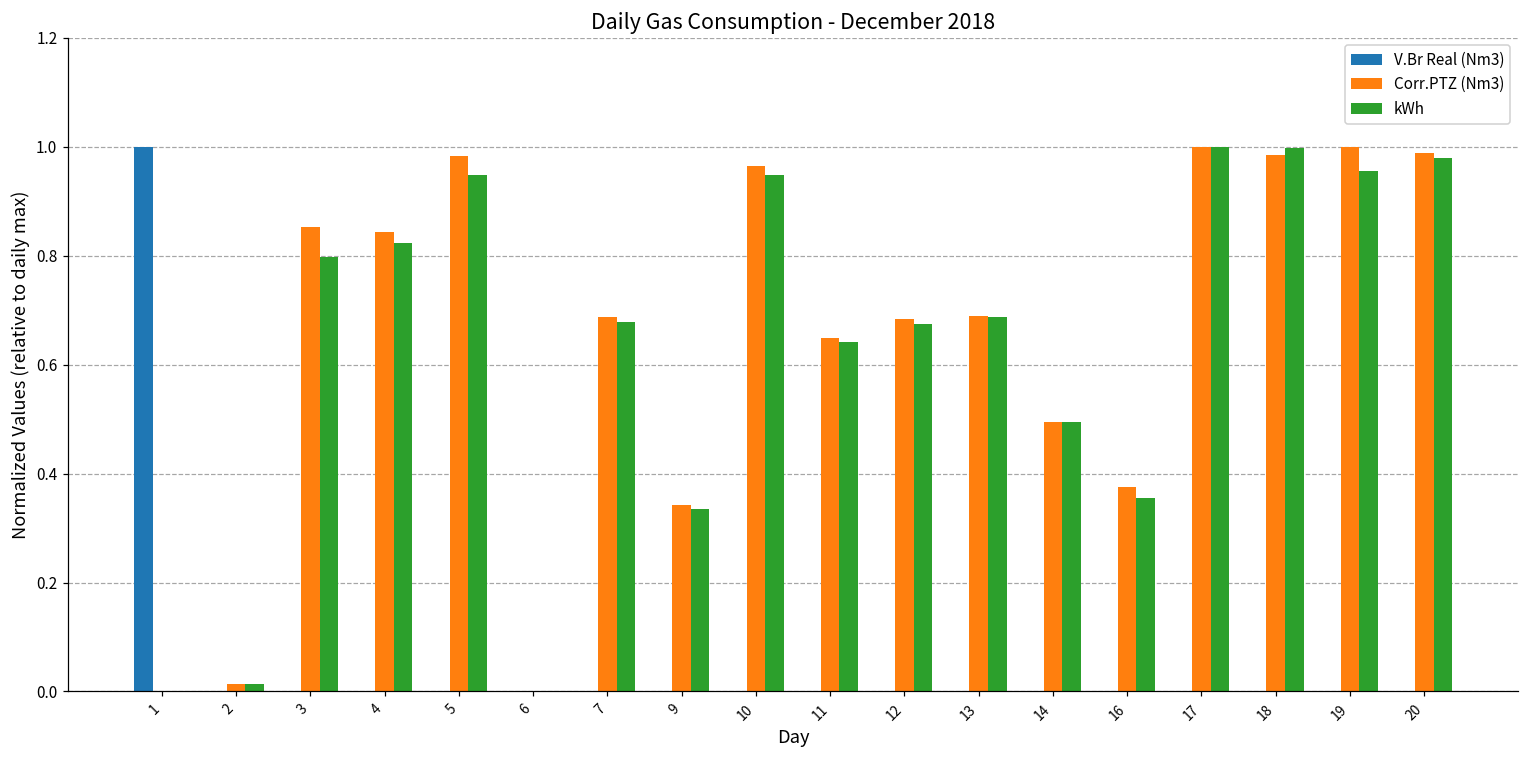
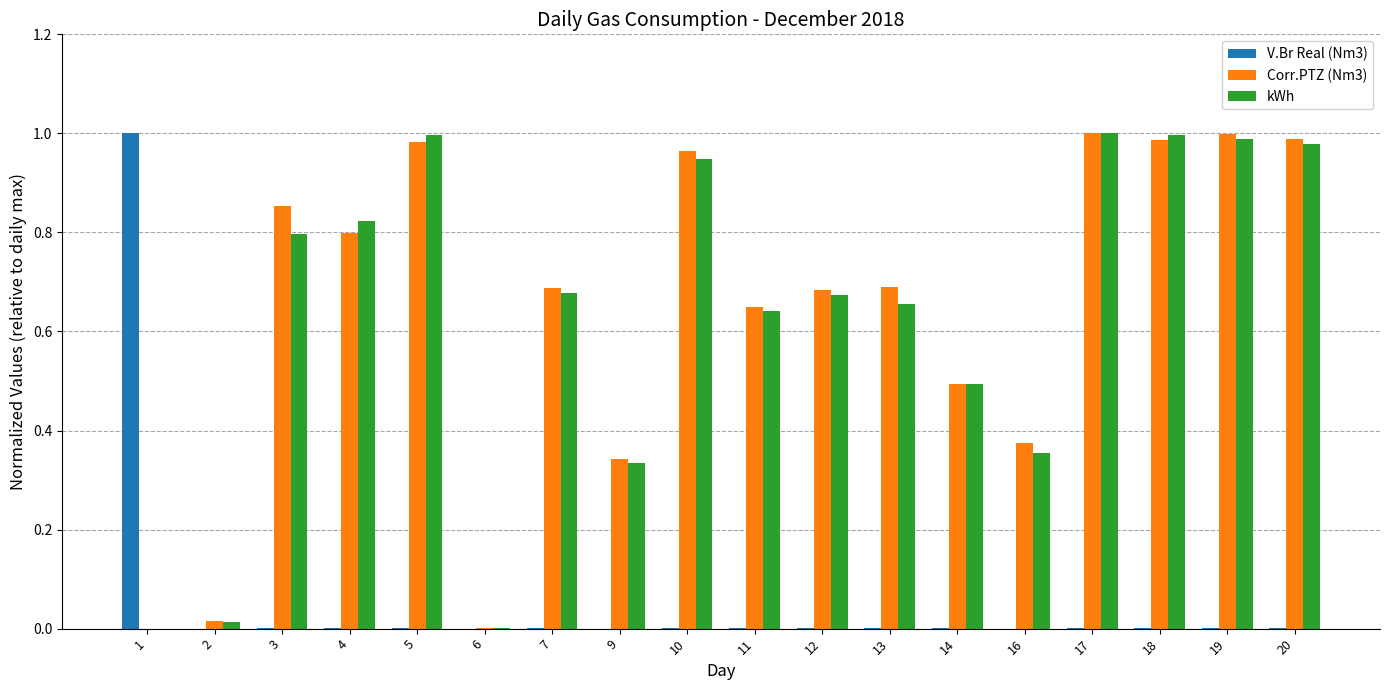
Corr.PTZ (Nm3), 4: 0.84 -> 0.80
kWh, 5: 0.95 -> 1.00
kWh, 13: 0.69 -> 0.66
kWh, 19: 0.96 -> 0.99
